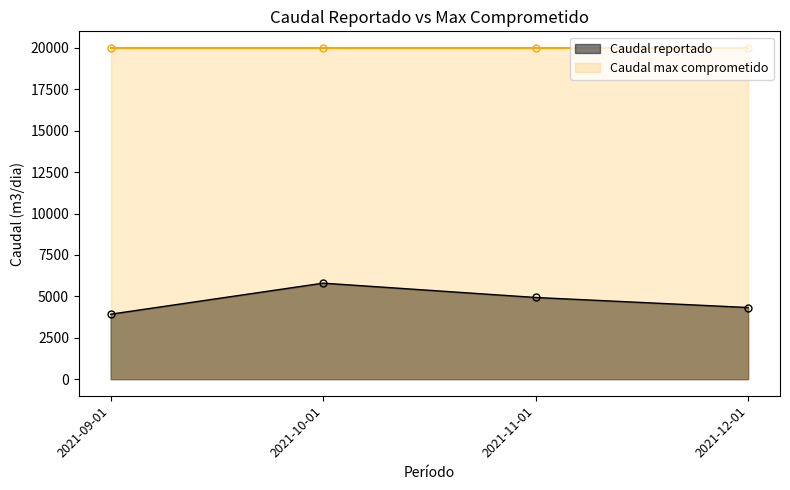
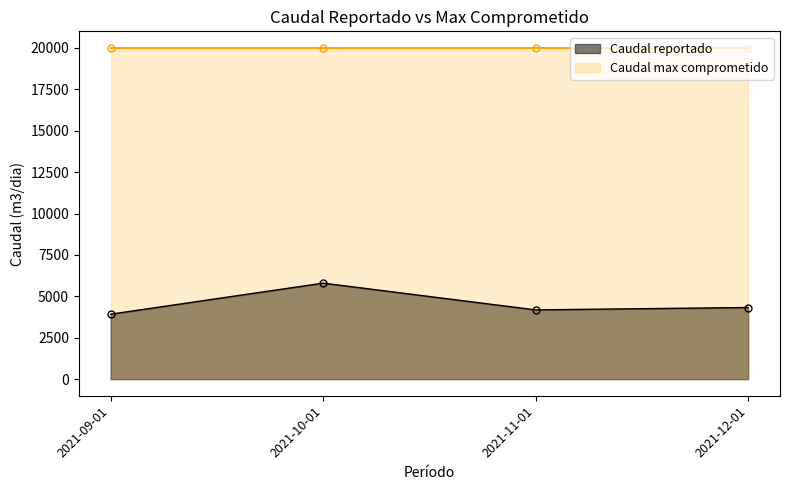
Caudal reportado, 2021-11-01: 4900 -> 4200
